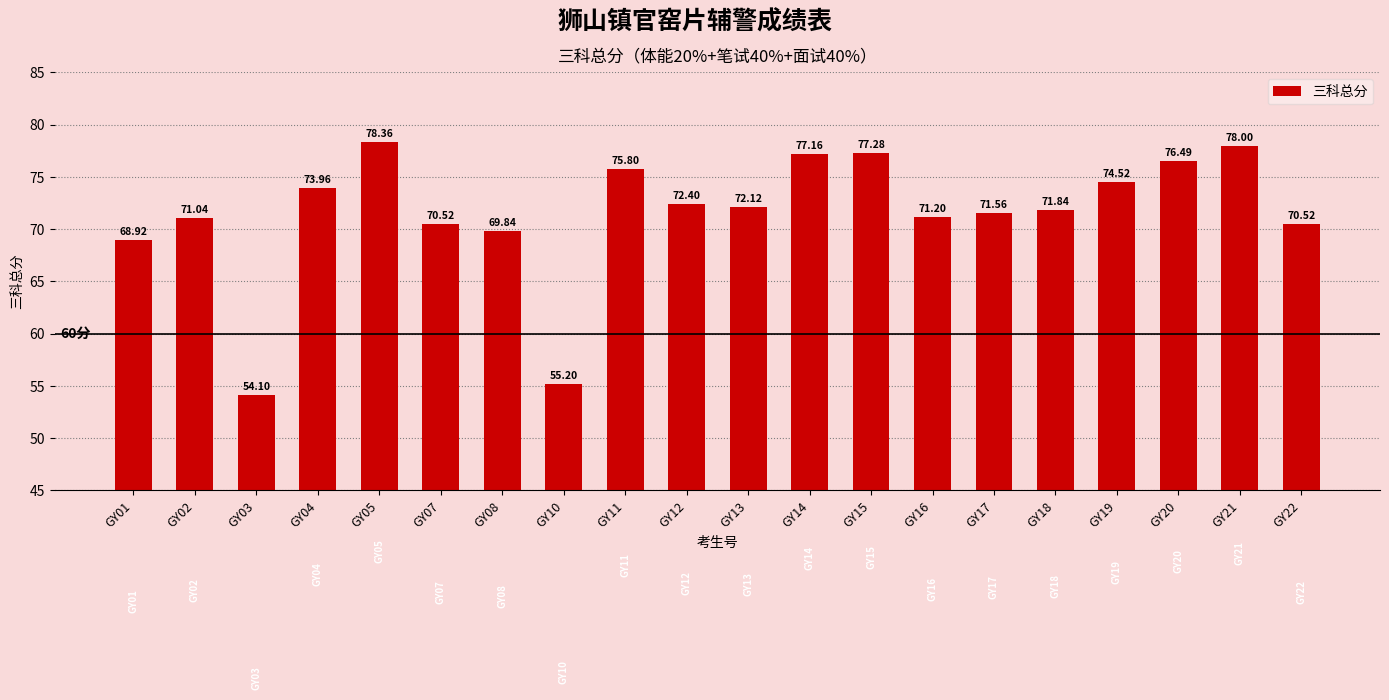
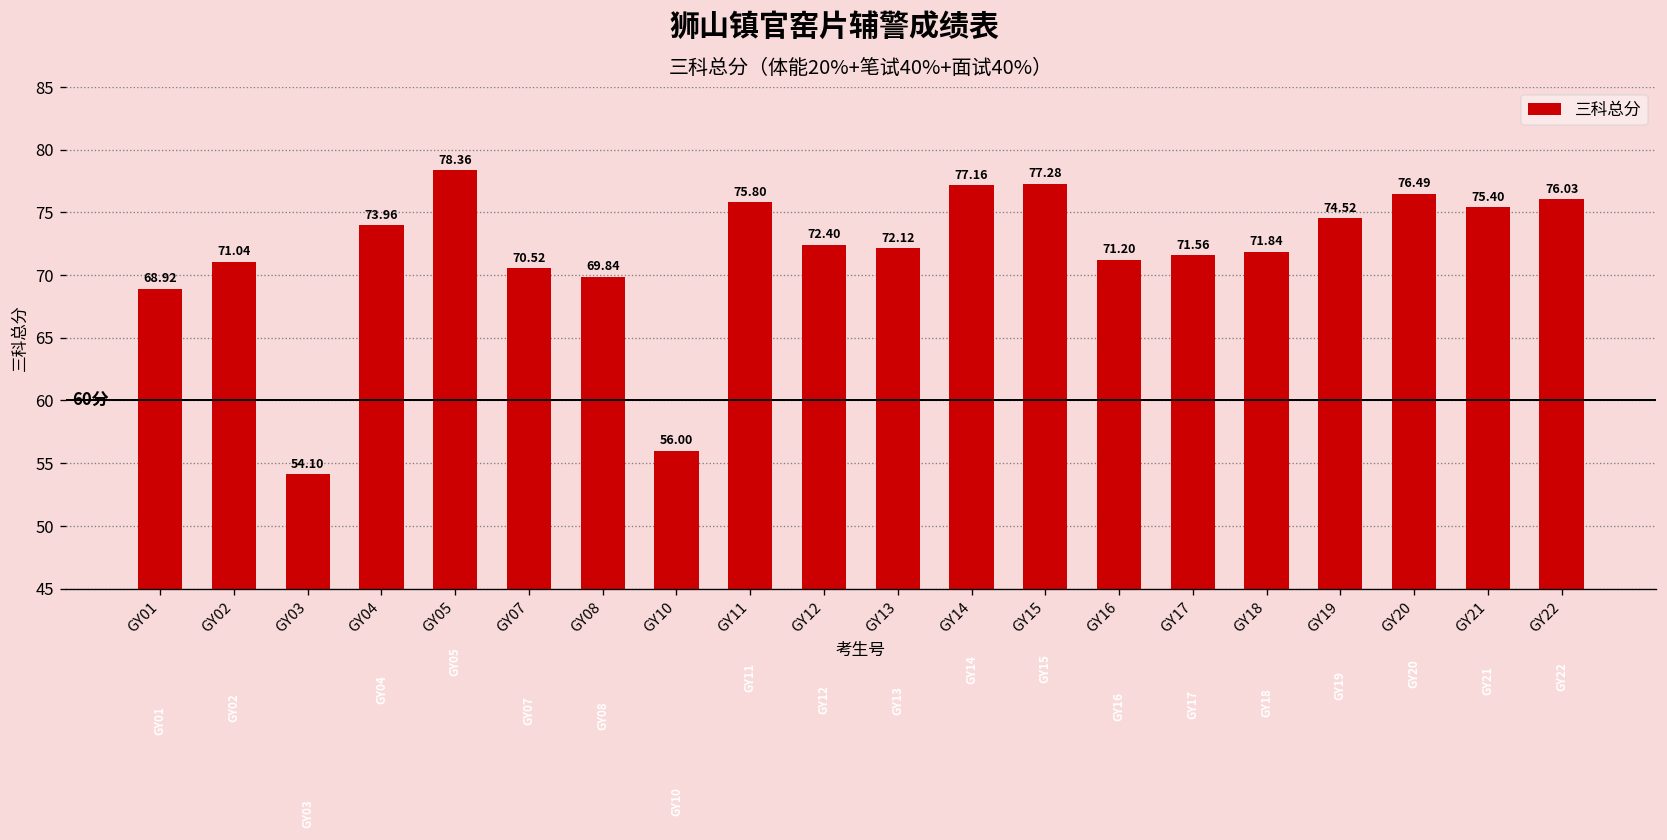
GY10: 55.20 -> 56.00
GY21: 78.00 -> 75.40
GY22: 70.52 -> 76.03
